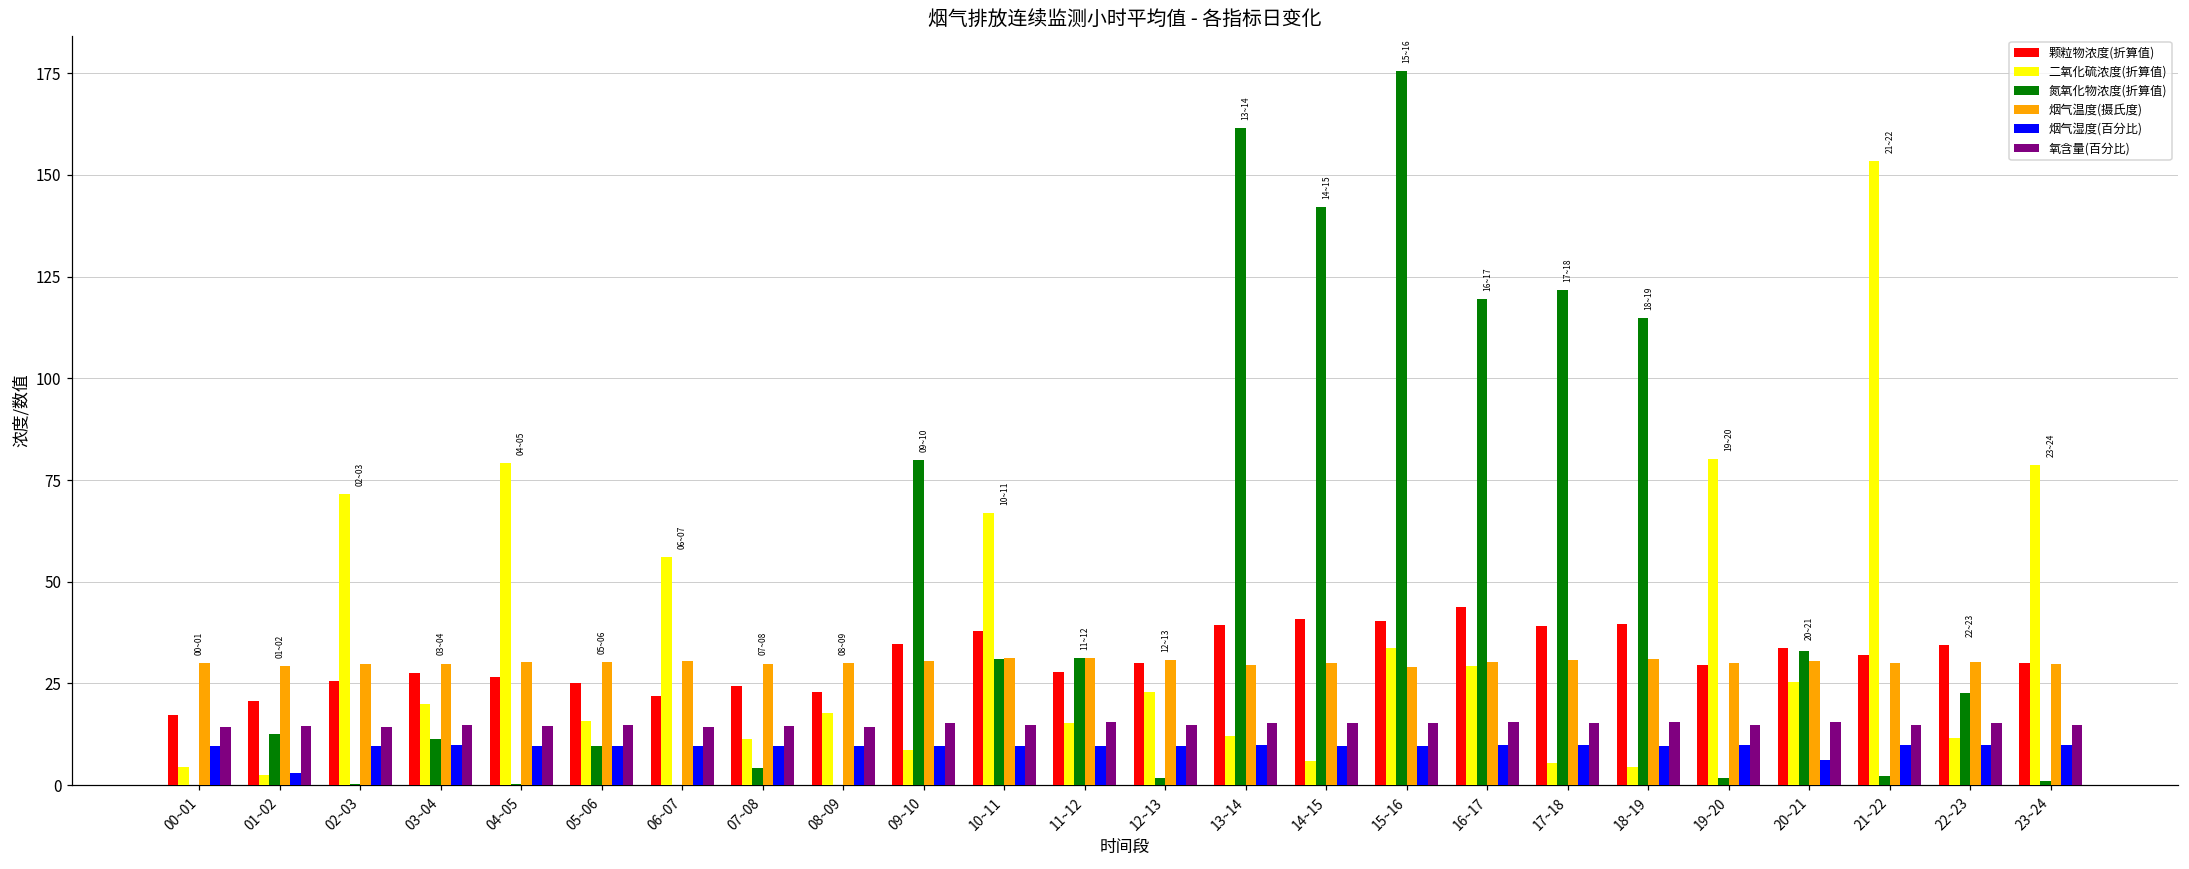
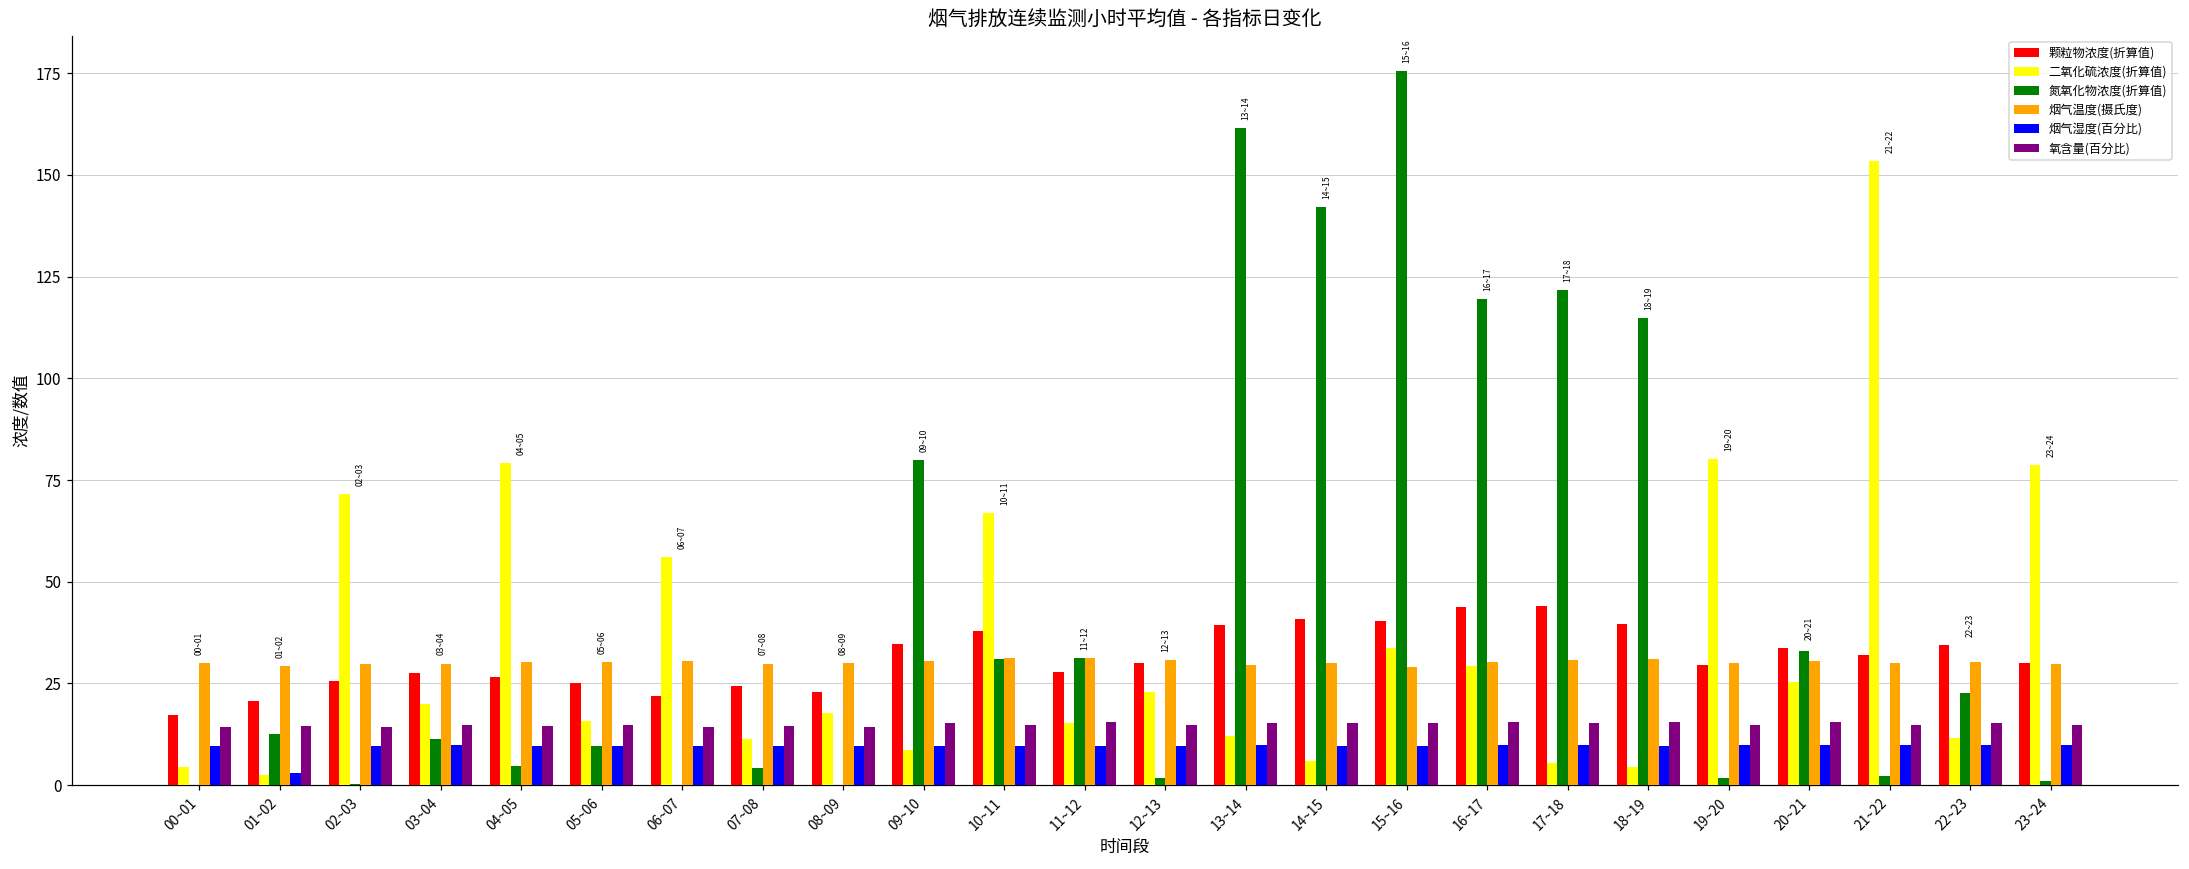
氮氧化物浓度(折算值), 04~05: 0 -> 5
颗粒物浓度(折算值), 17~18: 39 -> 44
烟气湿度(百分比), 20~21: 6 -> 10
